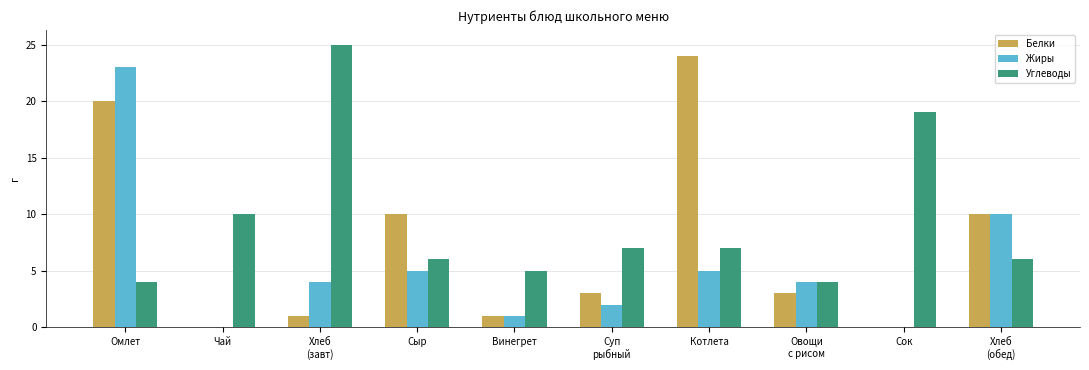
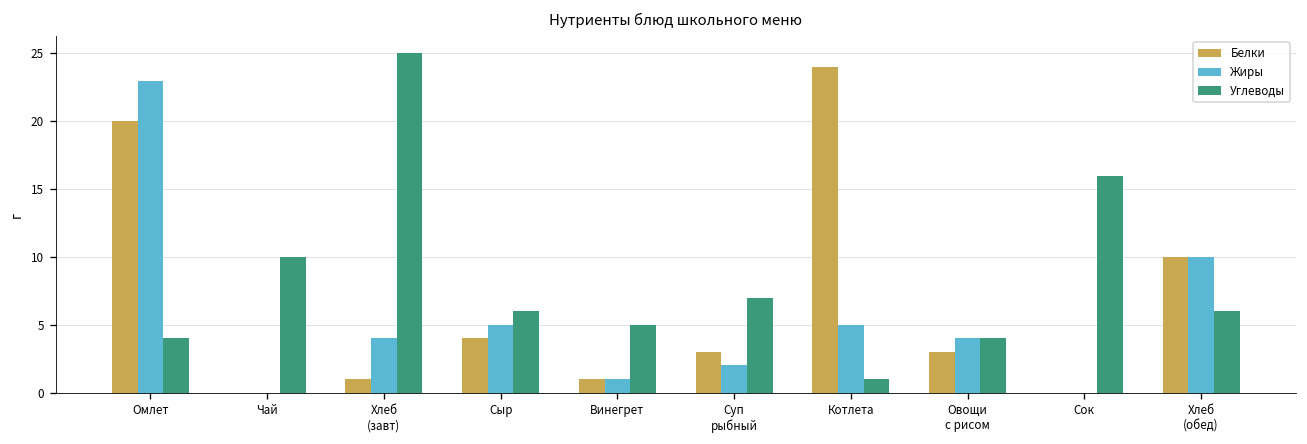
Белки, Сыр: 10 -> 4
Углеводы, Котлета: 7 -> 1
Углеводы, Сок: 19 -> 16
